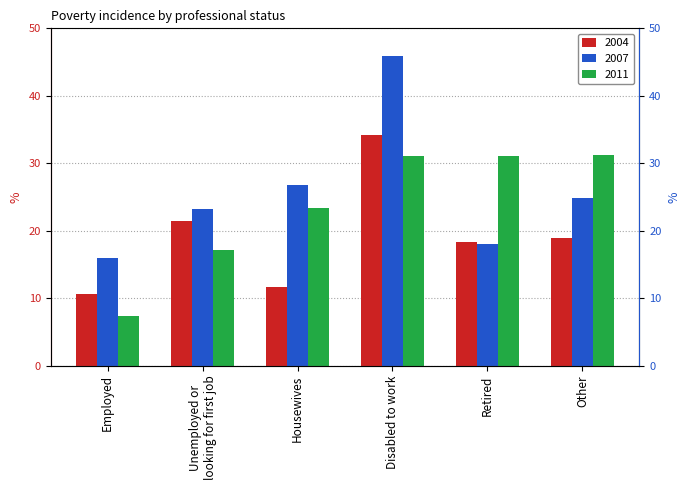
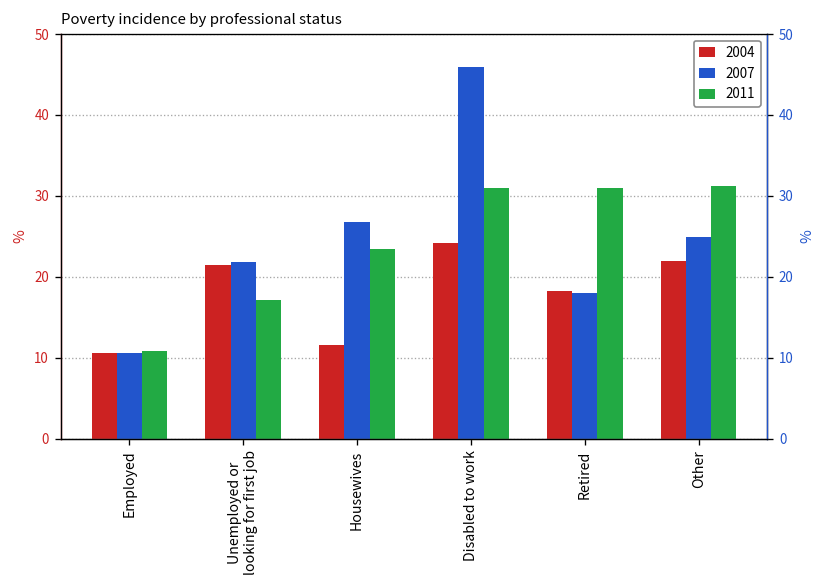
2007, Employed: 16 -> 11
2011, Employed: 7 -> 11
2007, Unemployed or looking for first job: 23 -> 22
2004, Disabled to work: 34 -> 24
2004, Other: 19 -> 22
